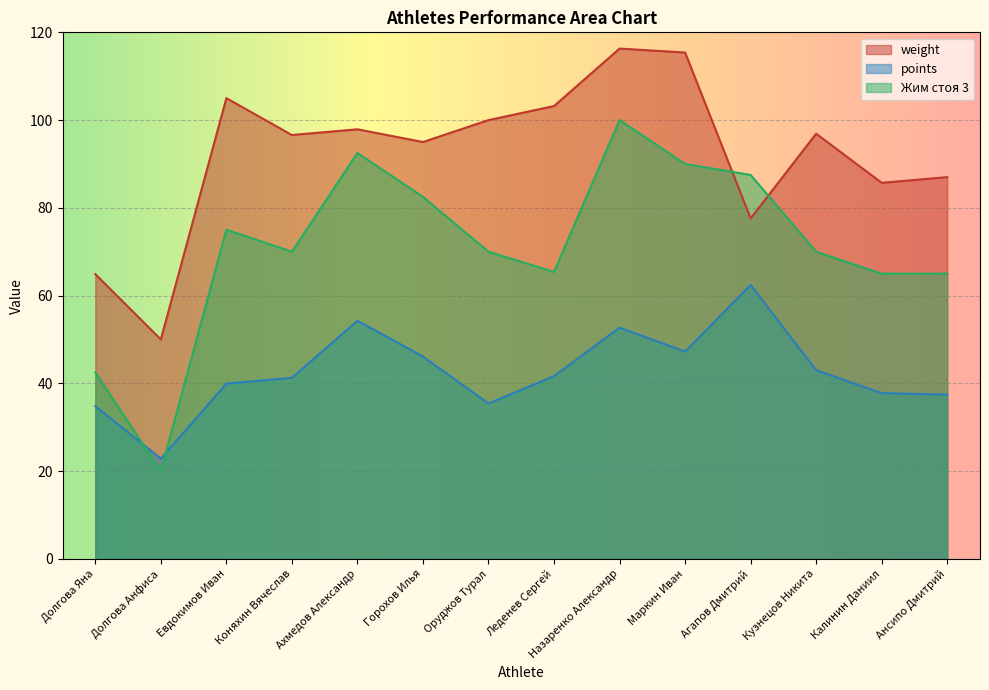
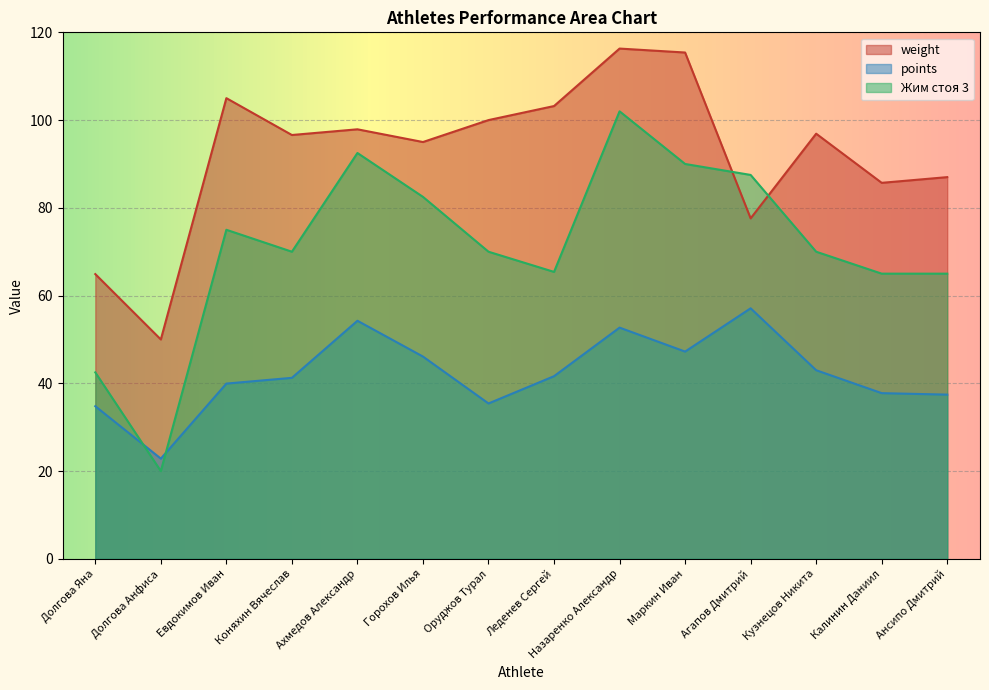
Жим стоя 3, Назаренко Александр: 100 -> 102
points, Агапов Дмитрий: 62 -> 57
